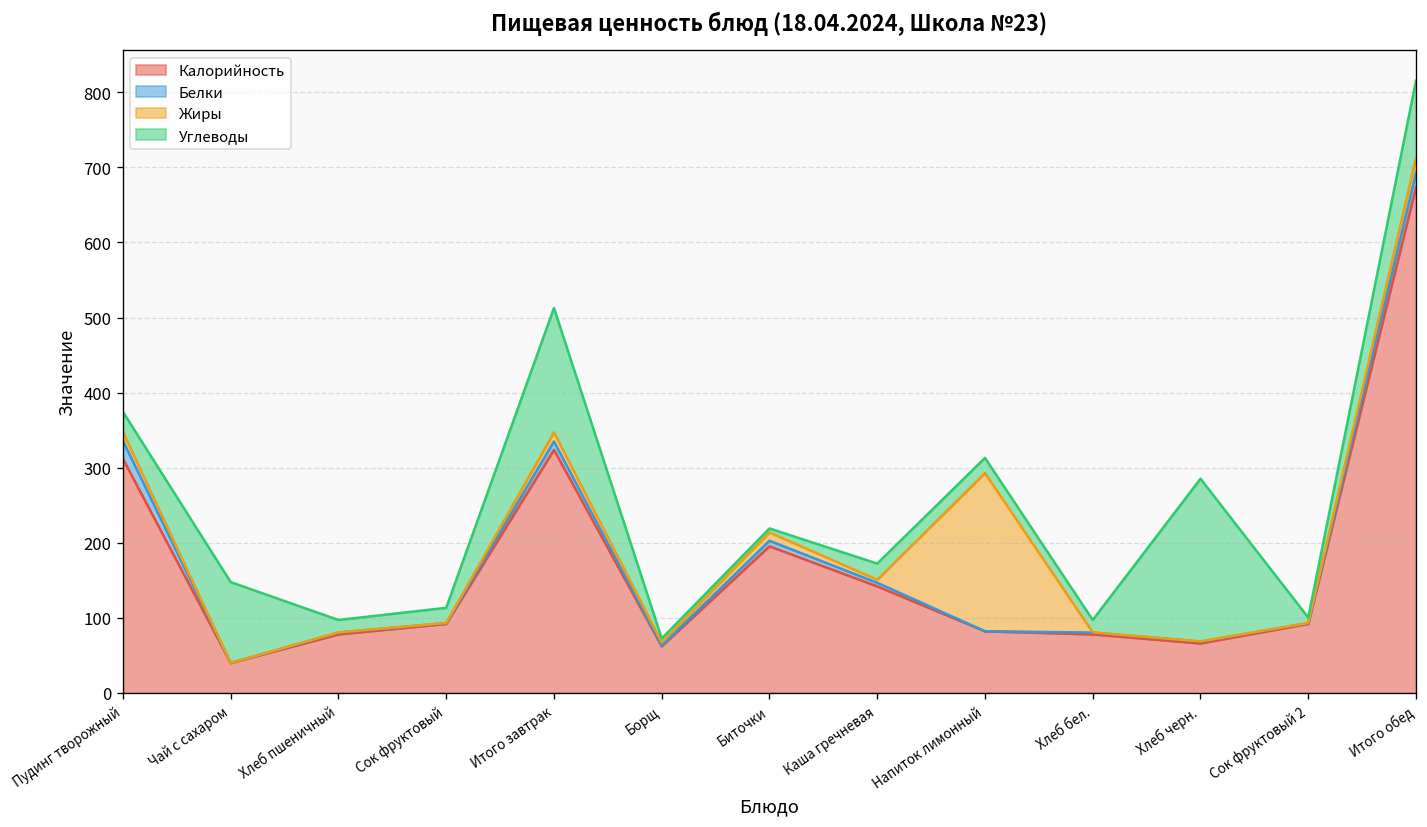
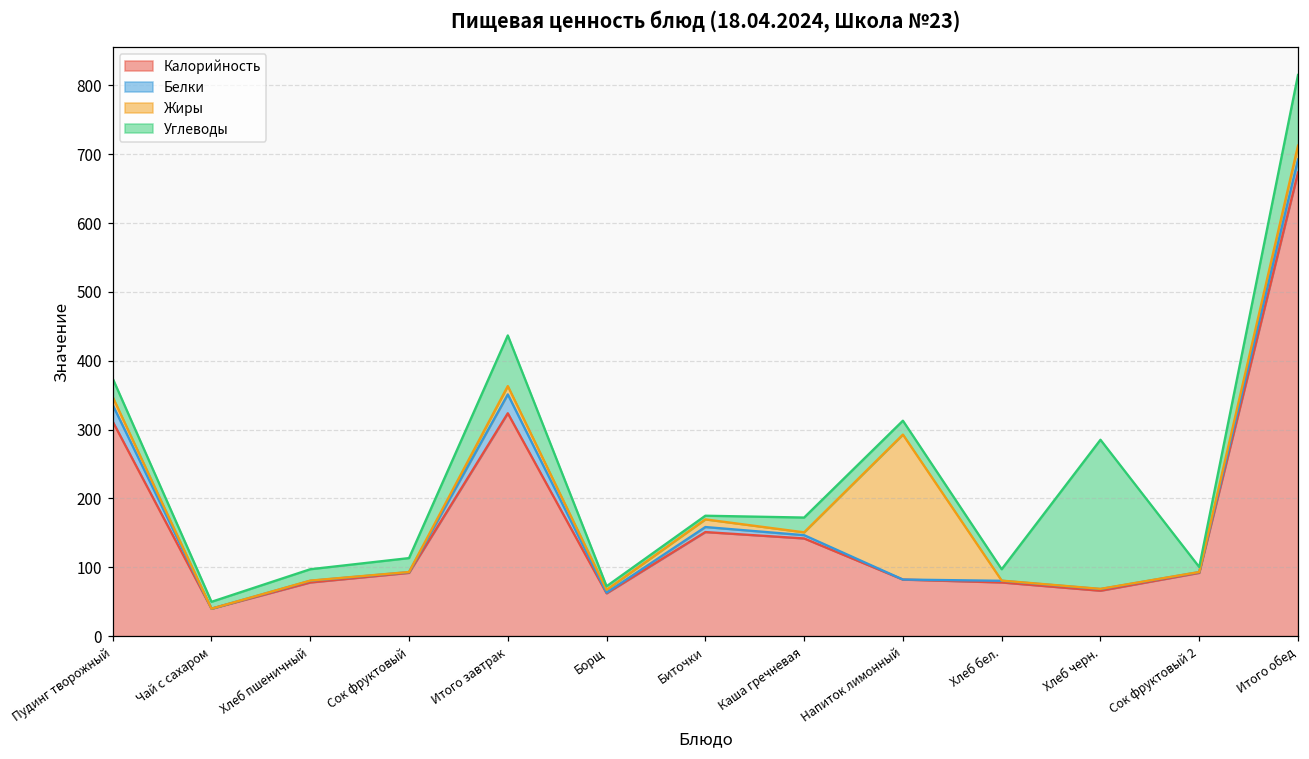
Углеводы, Чай с сахаром: 110 -> 10
Белки, Итого завтрак: 10 -> 30
Углеводы, Итого завтрак: 170 -> 70
Калорийность, Биточки: 200 -> 150
